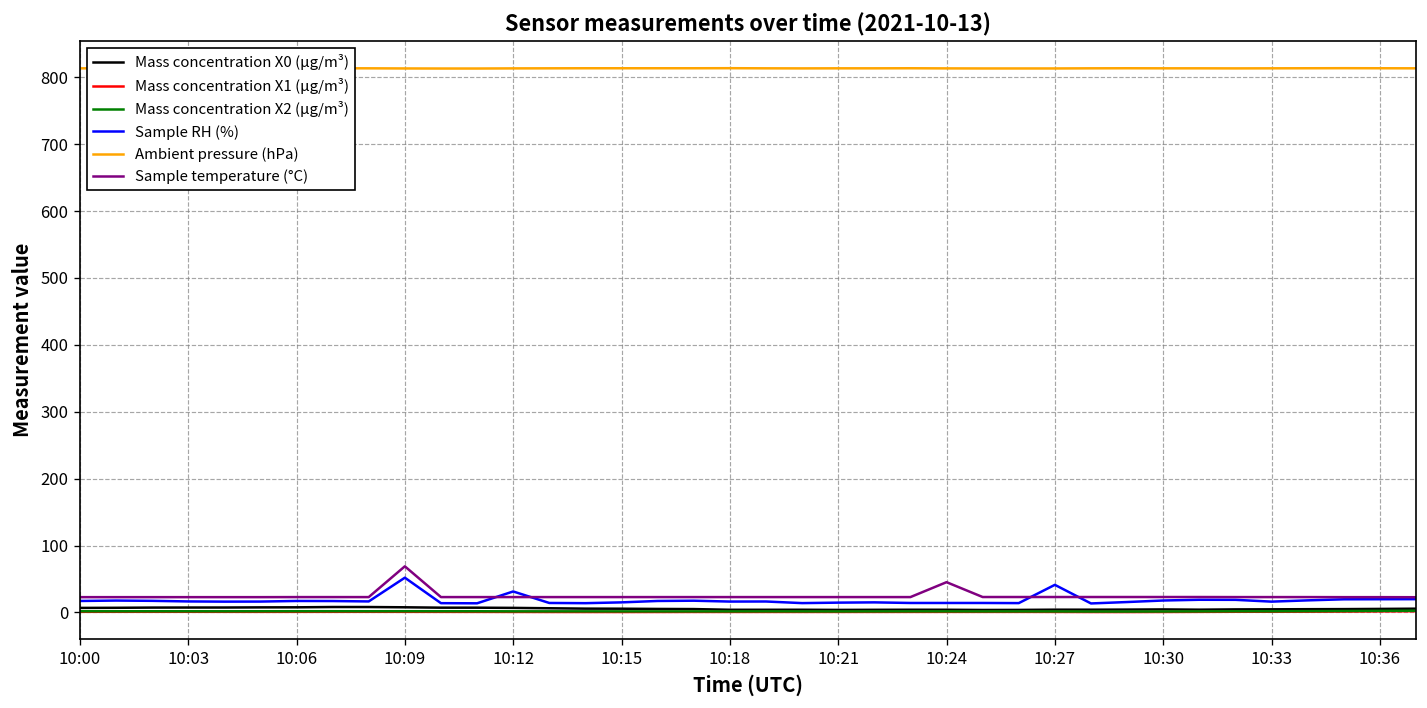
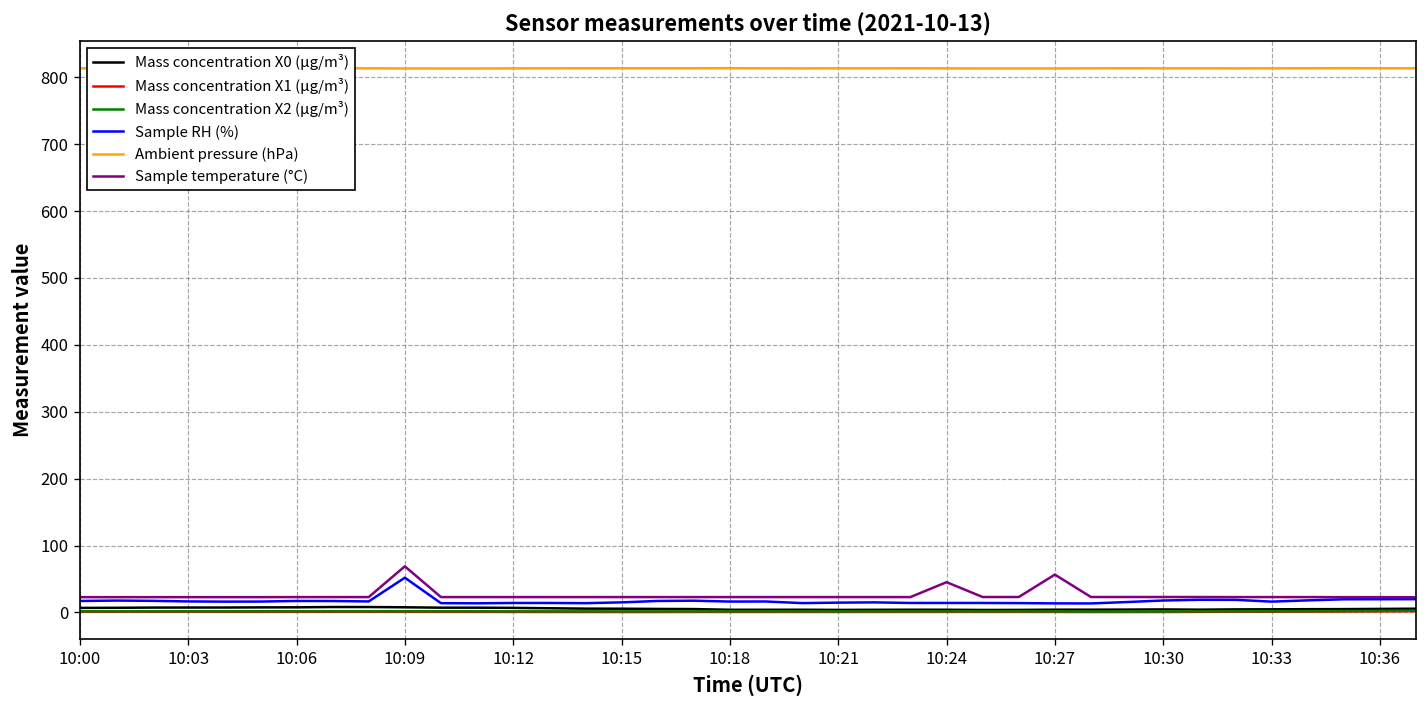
Sample RH (%), 10:12: 30 -> 10
Sample RH (%), 10:27: 40 -> 10
Sample temperature (°C), 10:27: 20 -> 60
